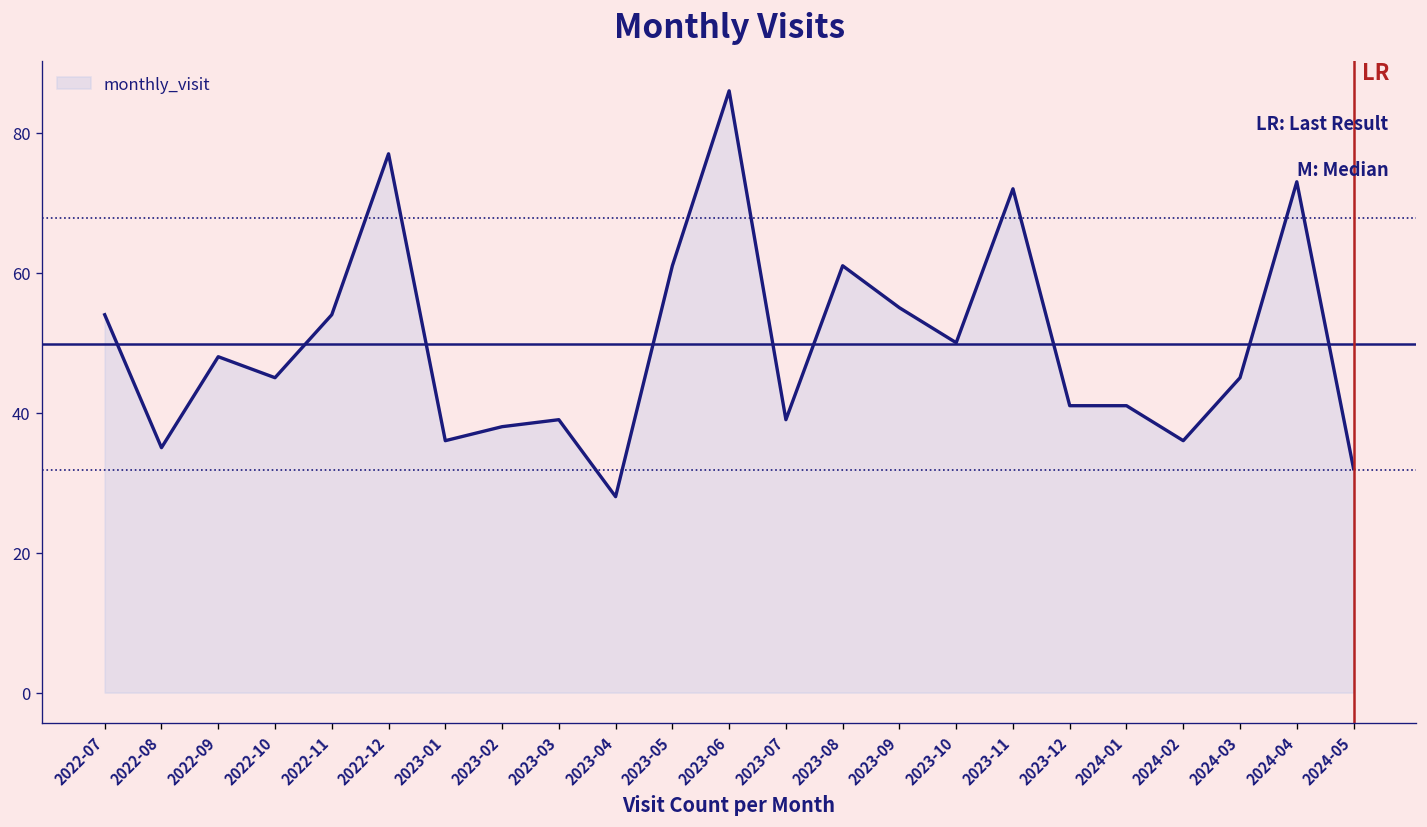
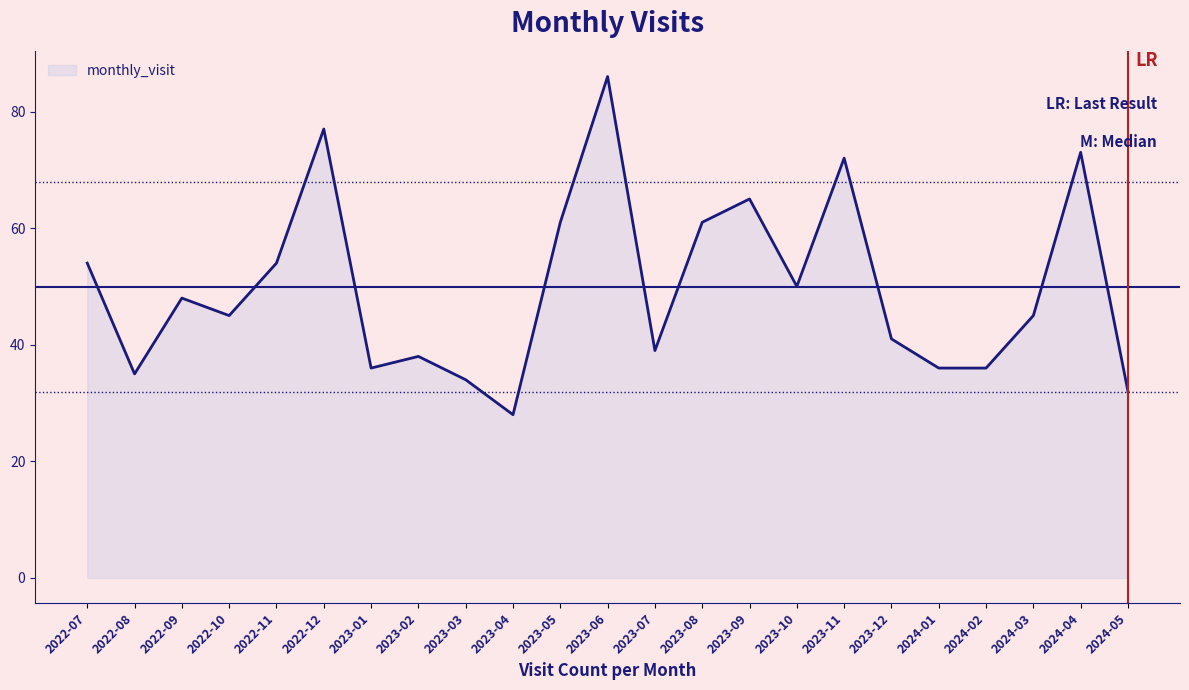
2023-03: 39 -> 34
2023-09: 55 -> 65
2024-01: 41 -> 36
